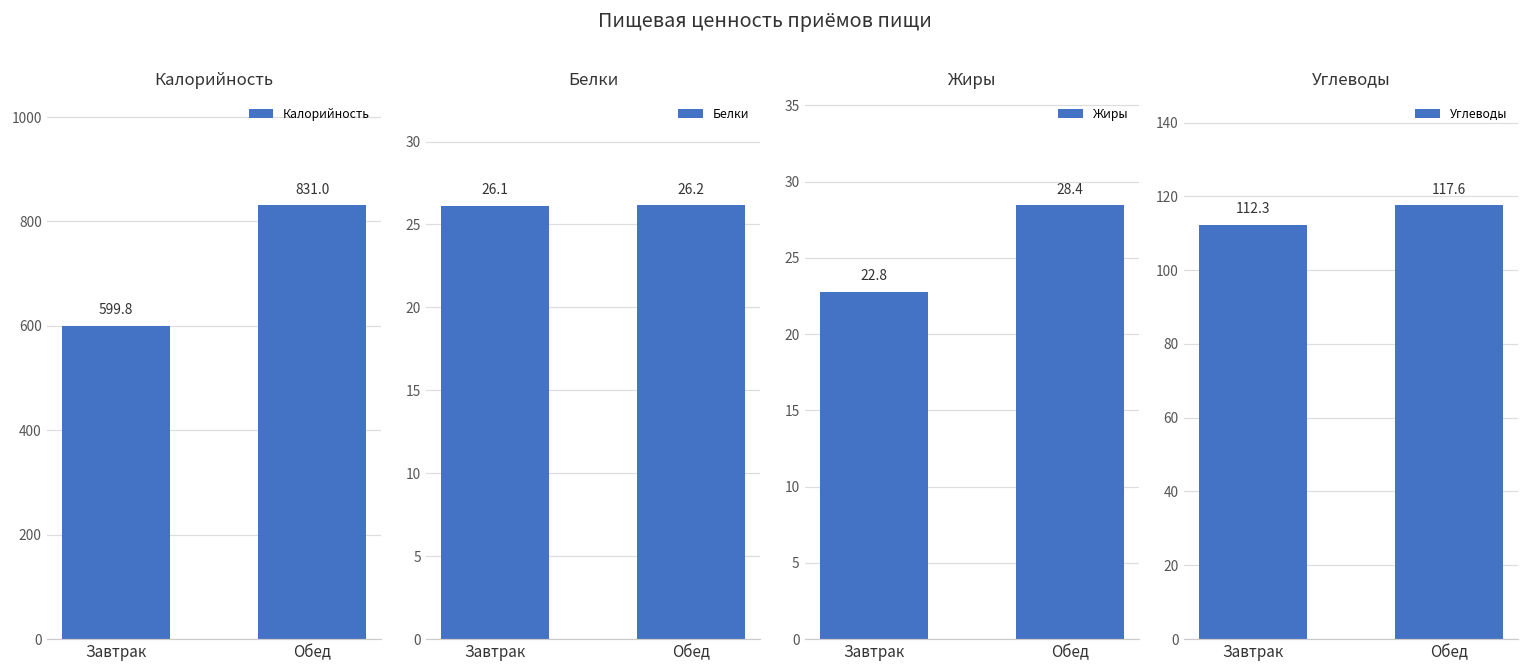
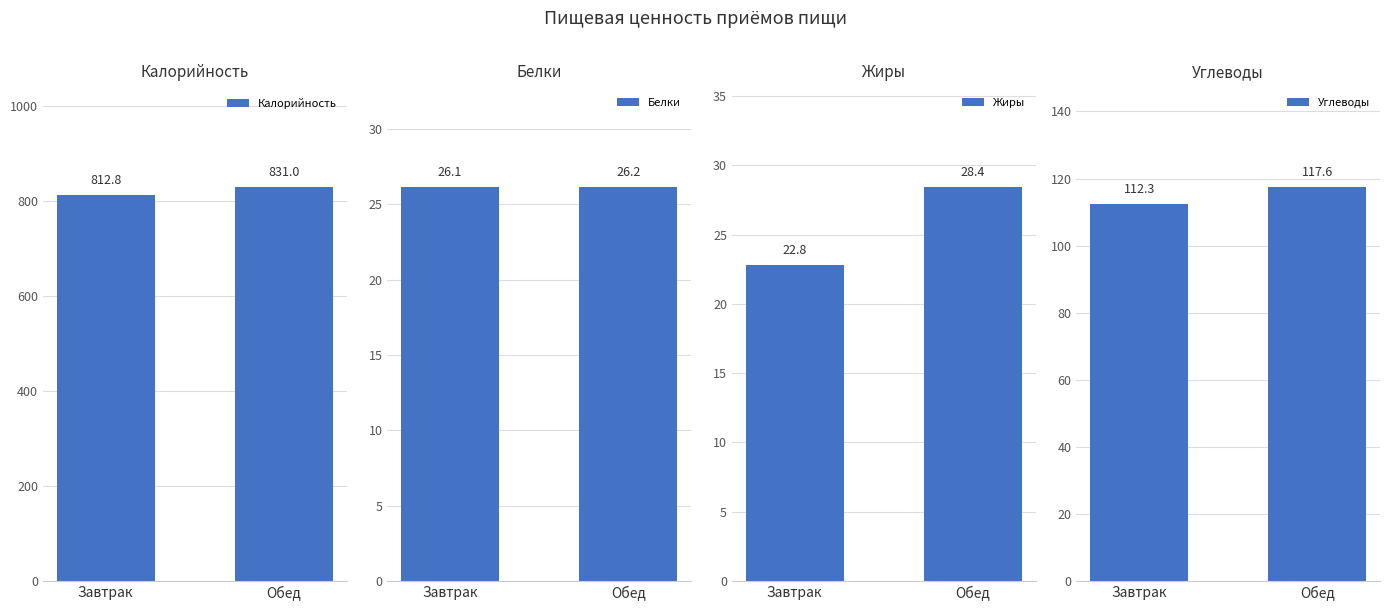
Калорийность, Завтрак: 599.8 -> 812.8
